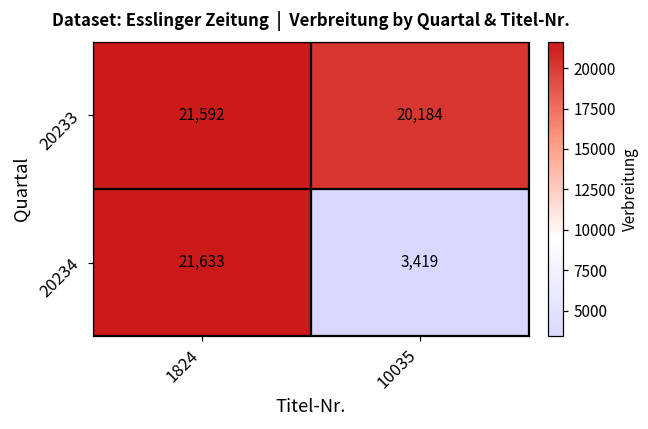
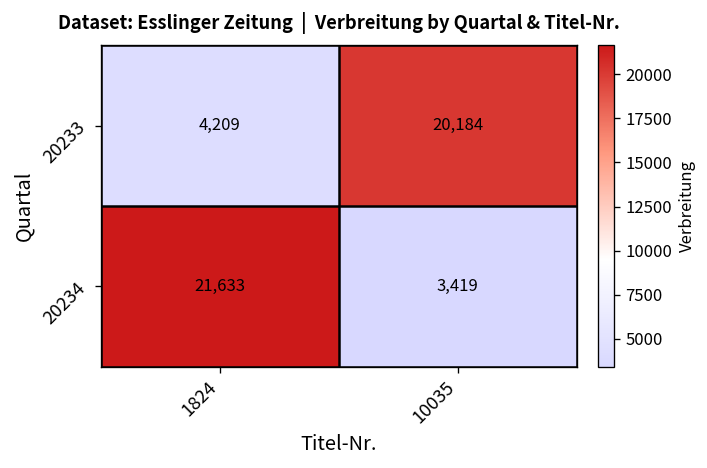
20233, 1824: 21,592 -> 4,209
